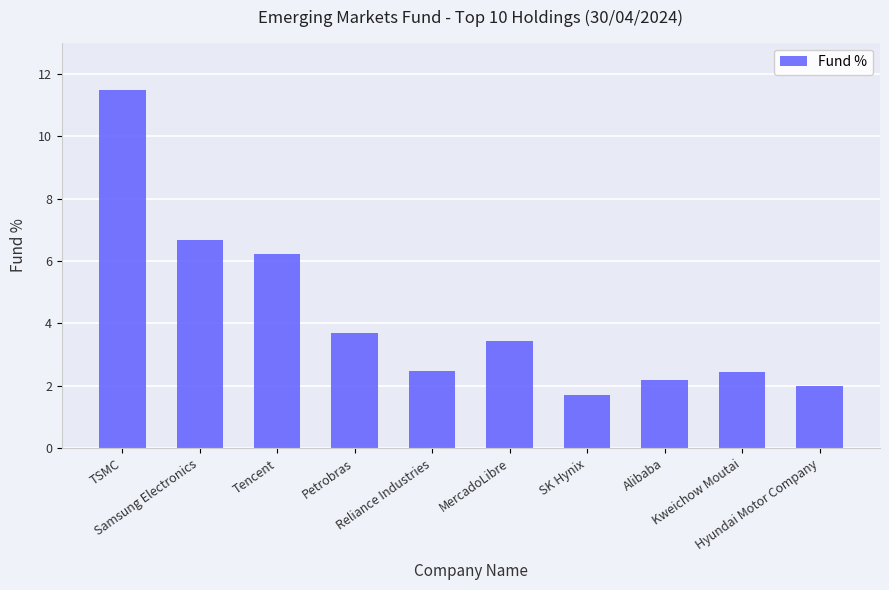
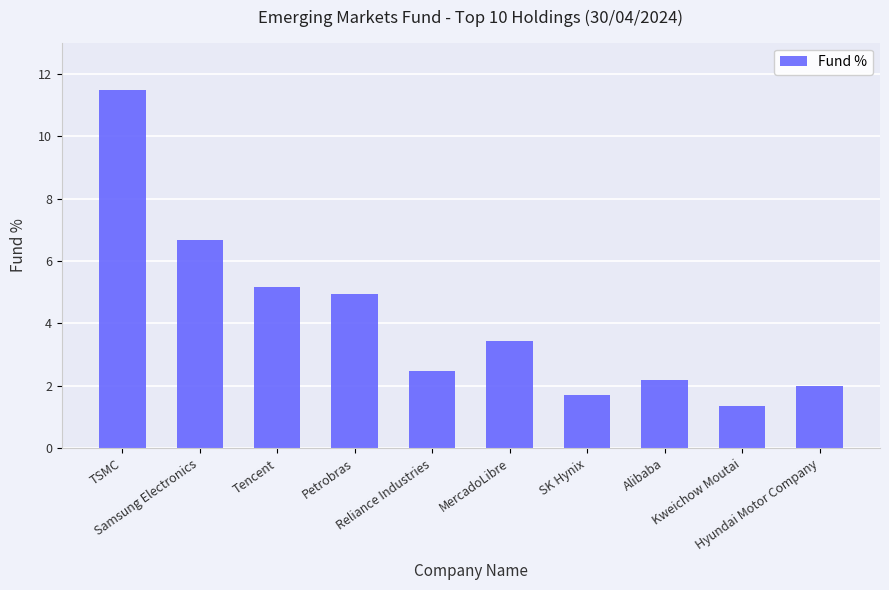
Tencent: 6.2 -> 5.2
Petrobras: 3.7 -> 5.0
Kweichow Moutai: 2.5 -> 1.4
